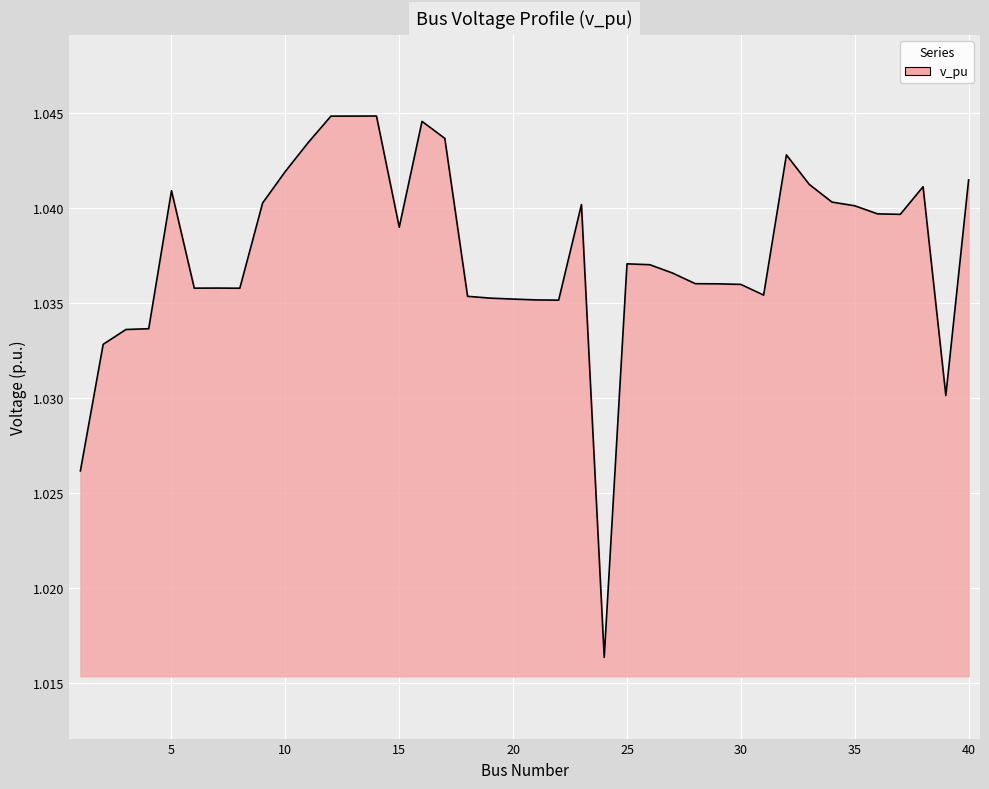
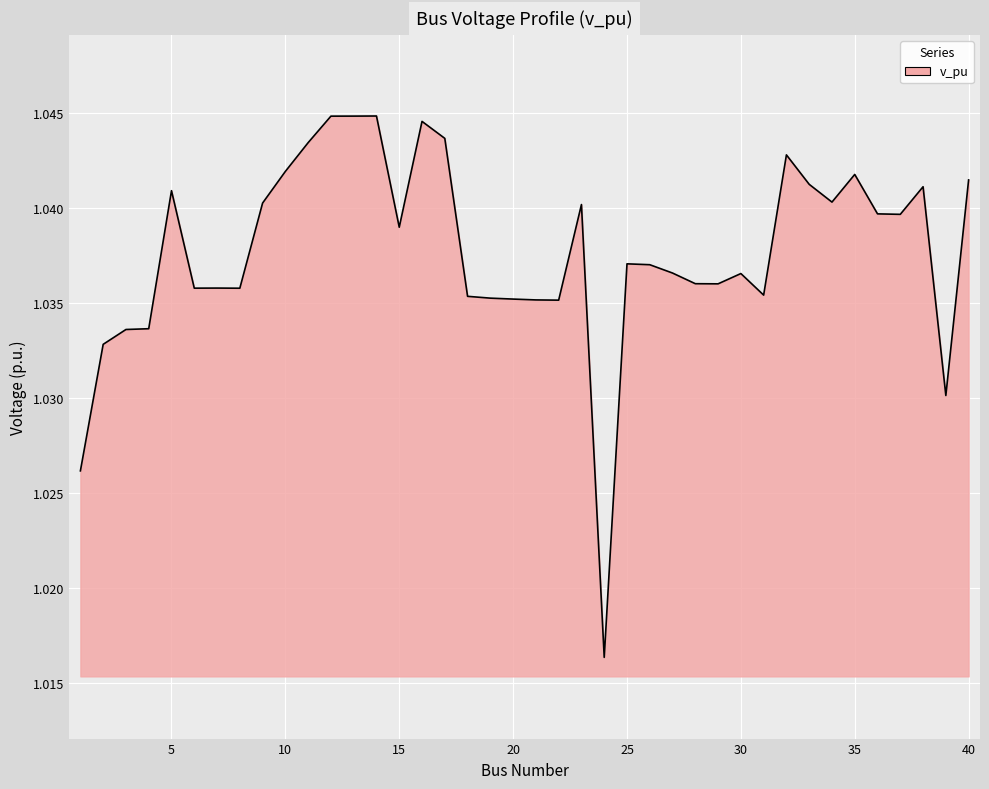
30: 1.0360 -> 1.0366
35: 1.0401 -> 1.0418
